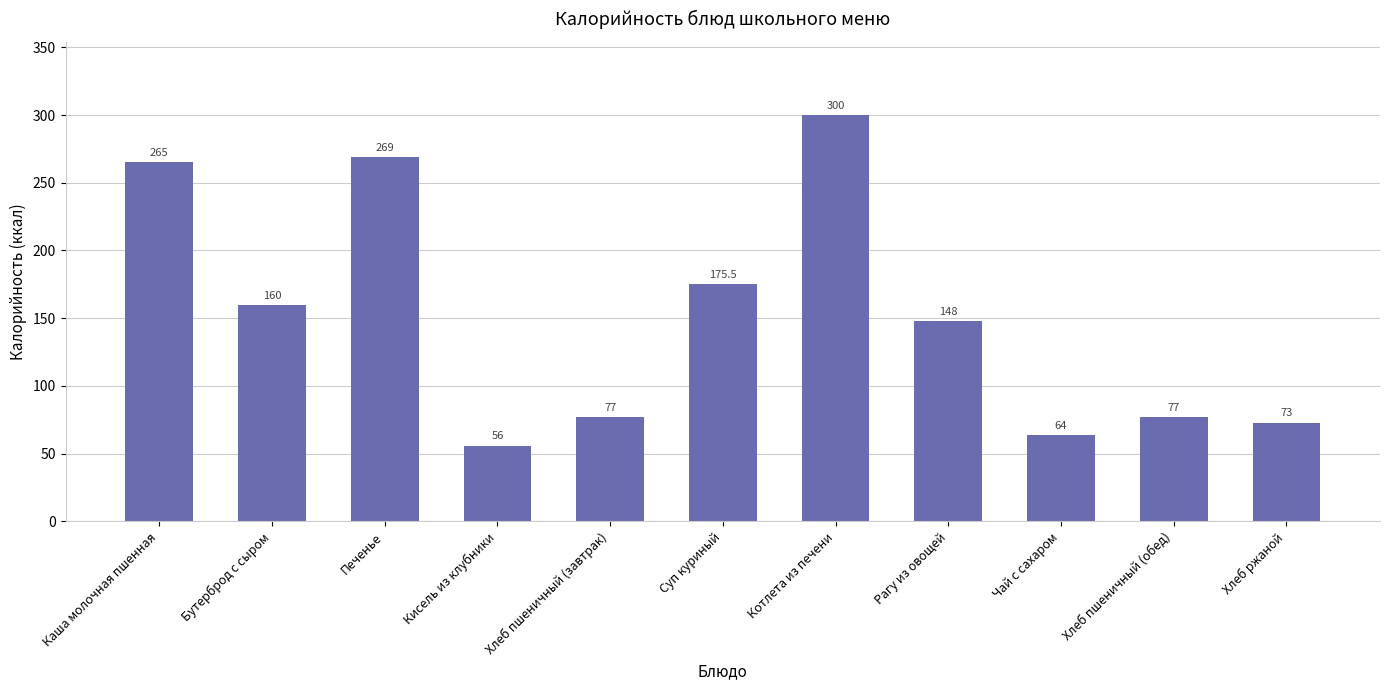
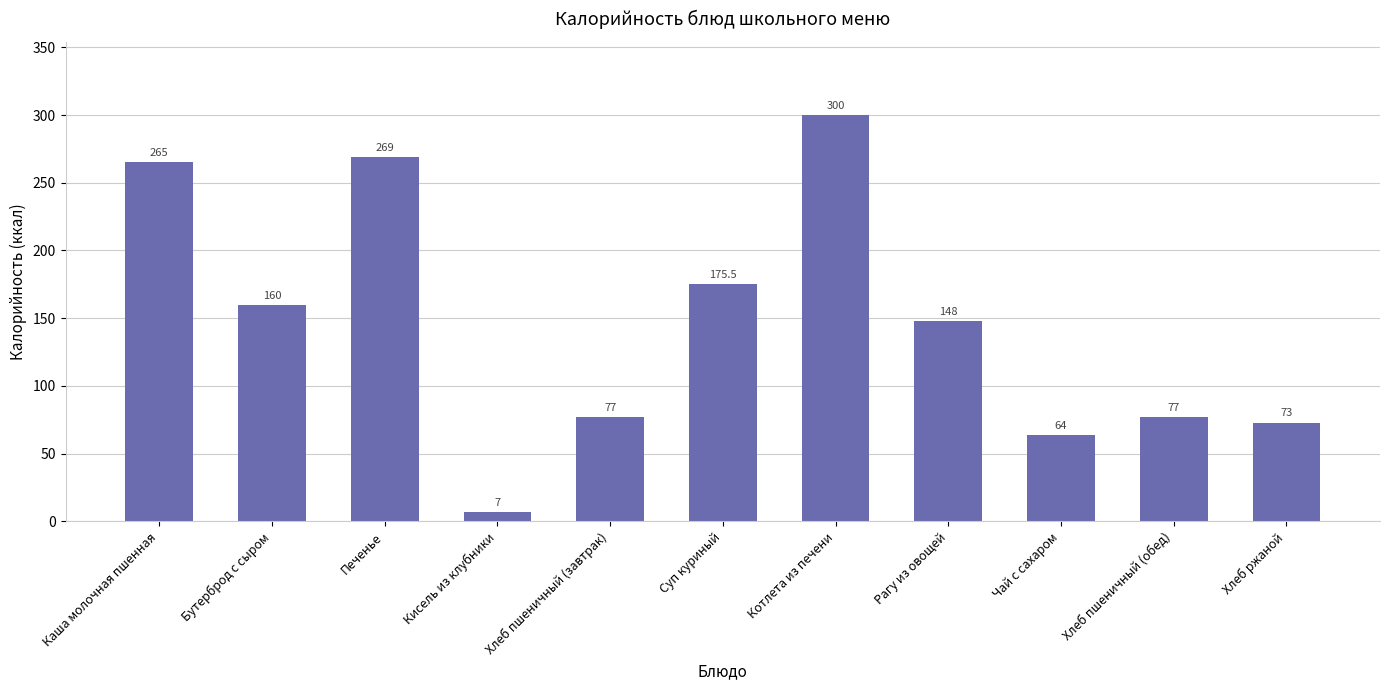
Кисель из клубники: 56 -> 7
